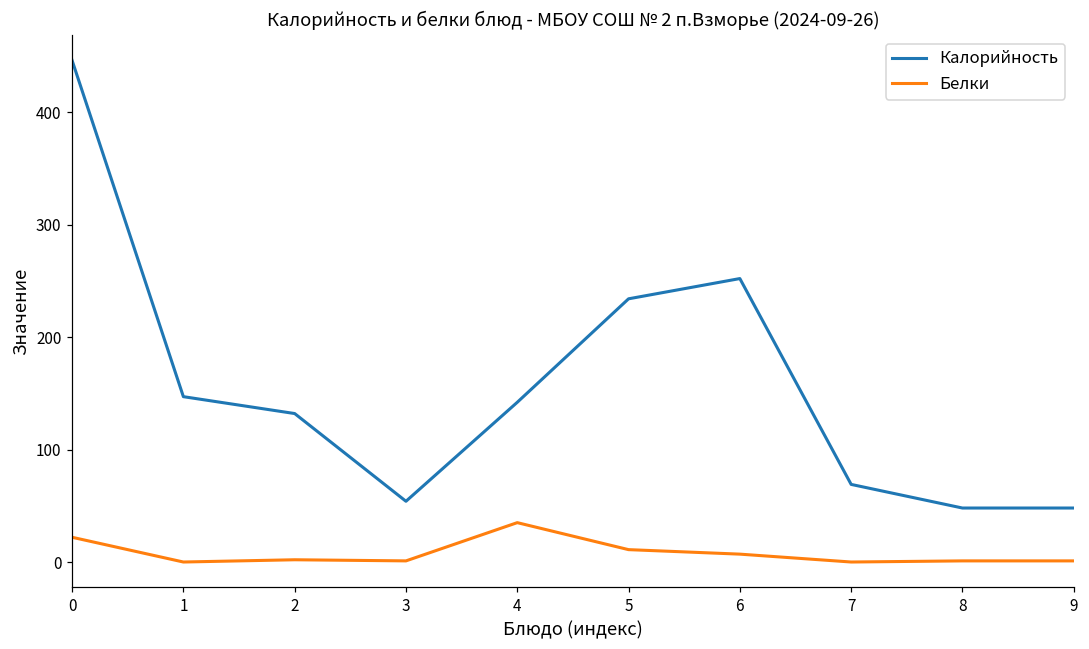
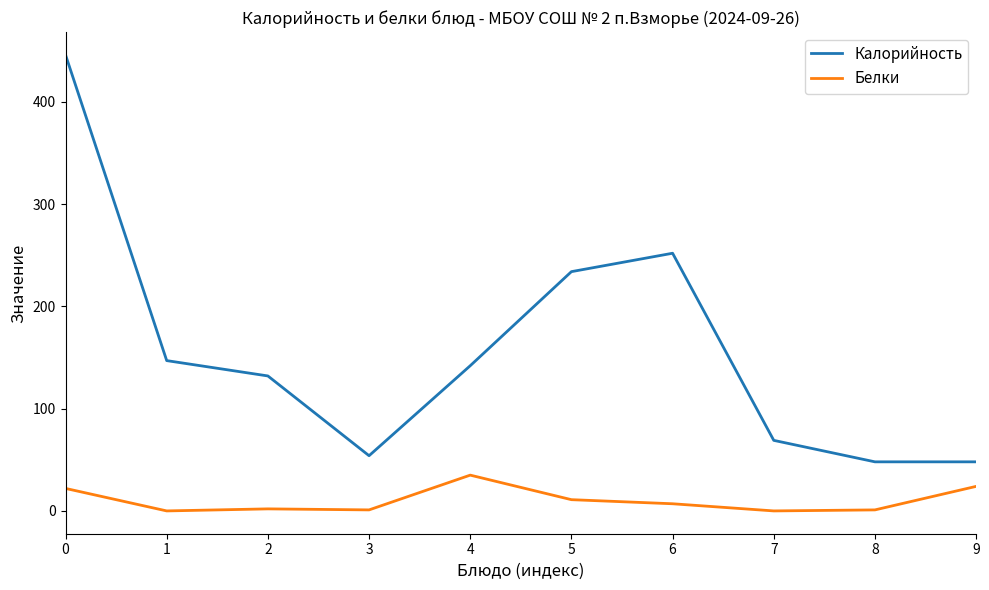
Белки, 9: 1 -> 24
